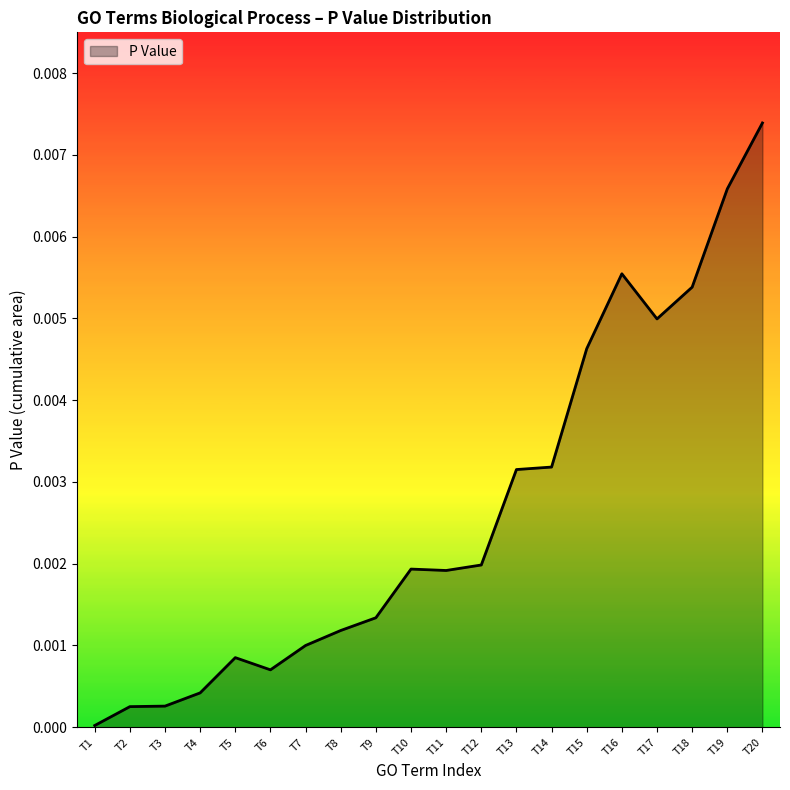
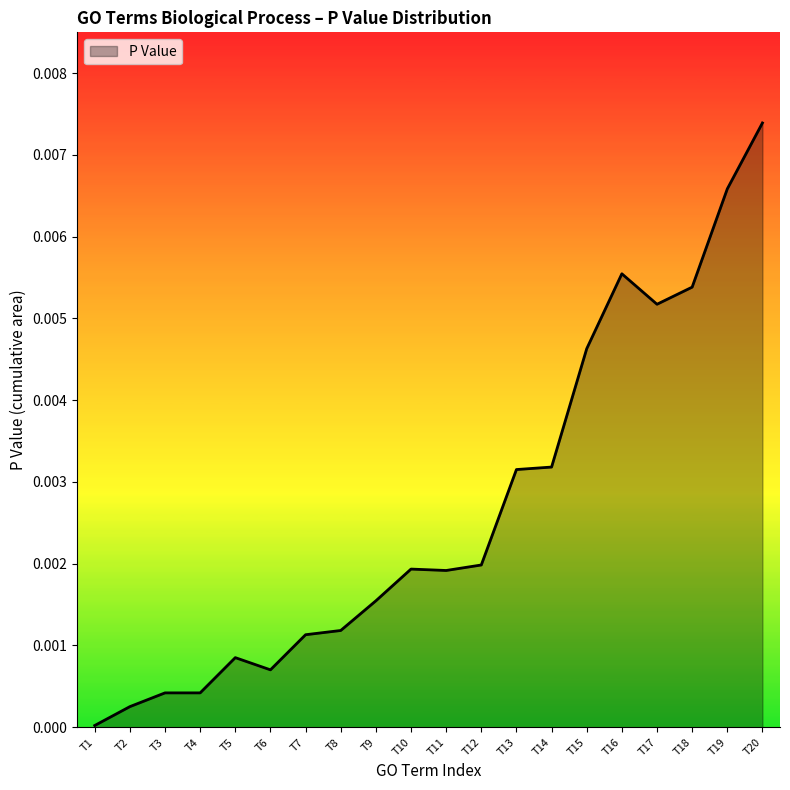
T3: 0.0003 -> 0.0004
T7: 0.0010 -> 0.0011
T9: 0.0013 -> 0.0015
T17: 0.0050 -> 0.0052
